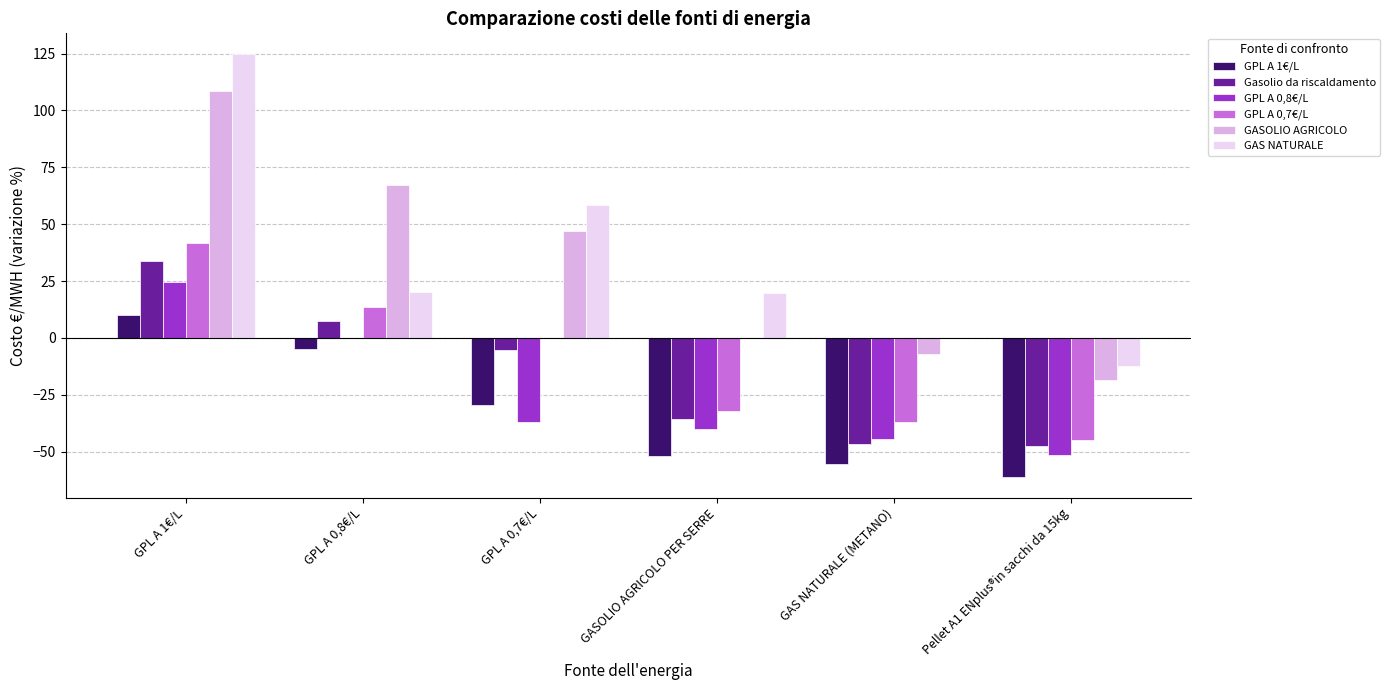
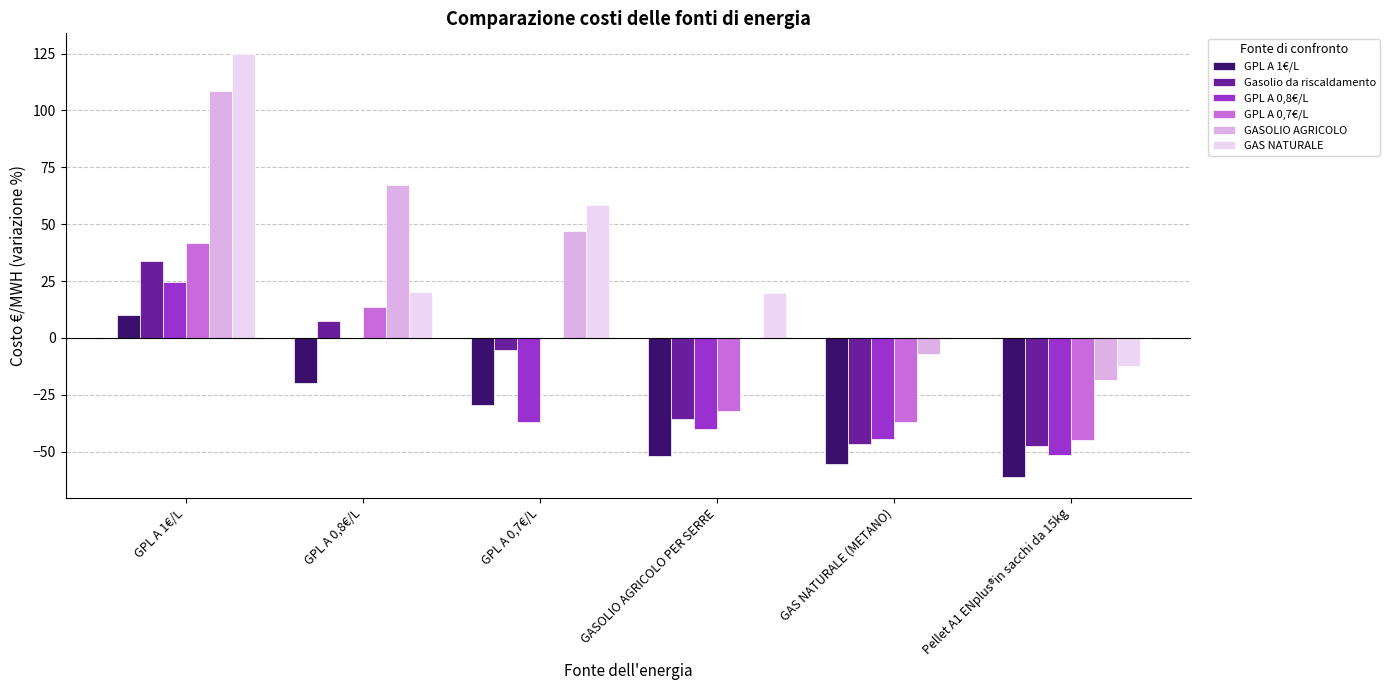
GPL A 1€/L, GPL A 0,8€/L: -5 -> -20
